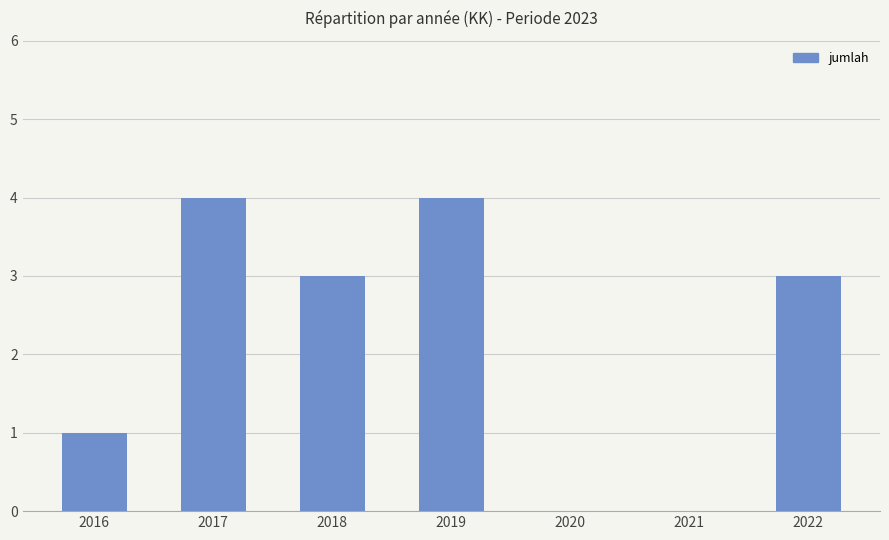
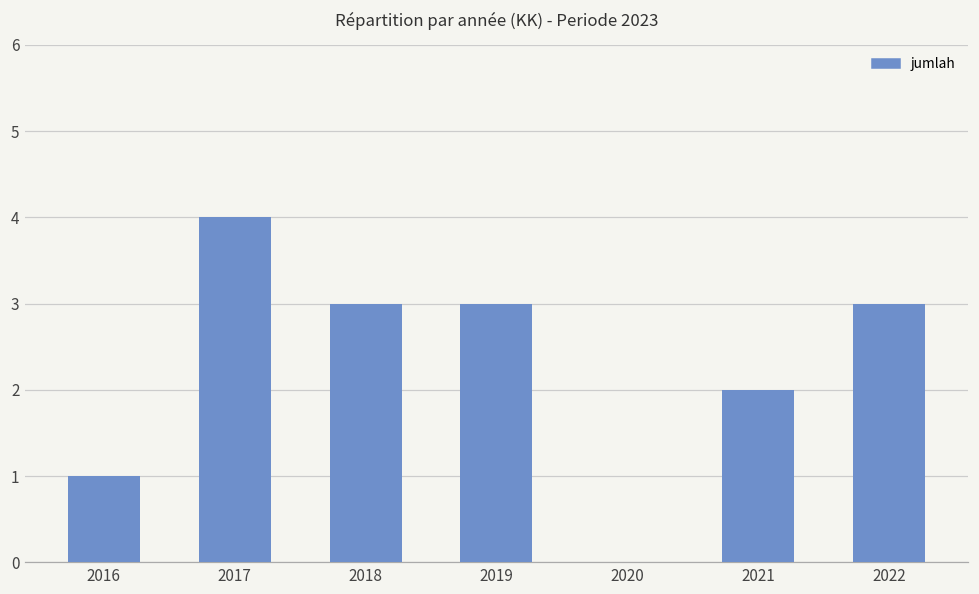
2019: 4 -> 3
2021: 0 -> 2
